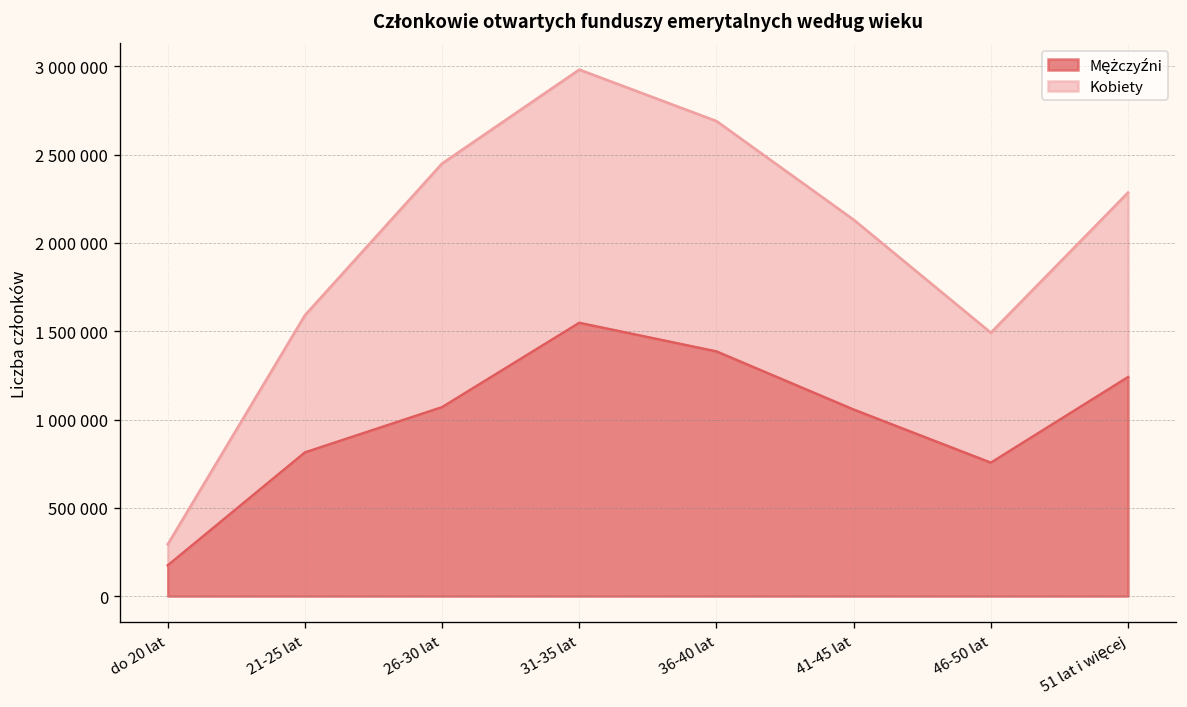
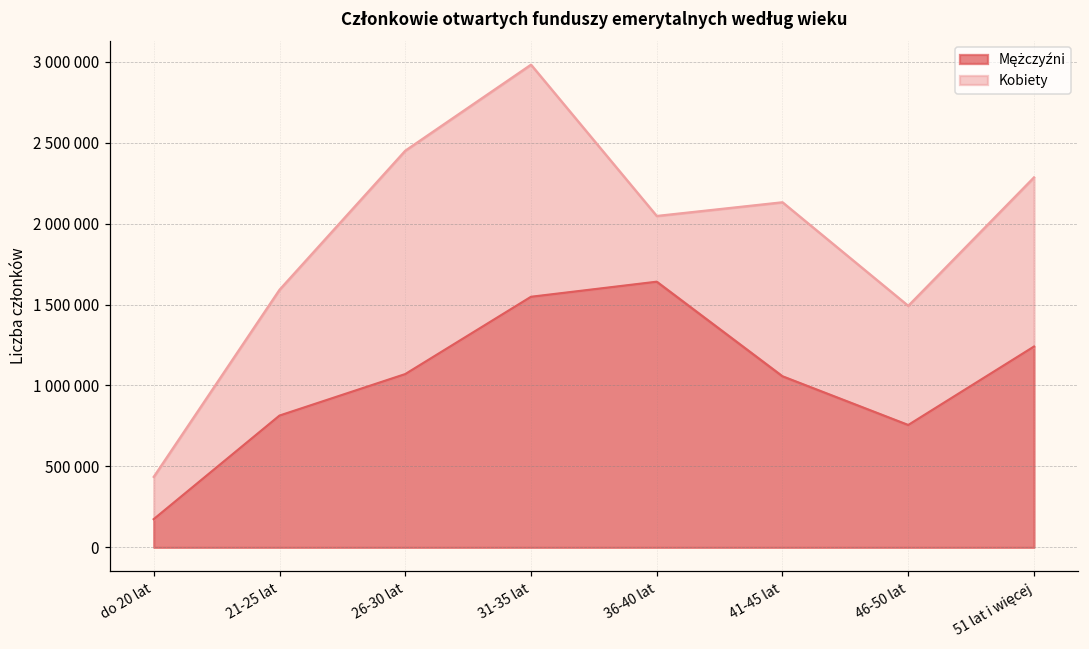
Kobiety, do 20 lat: 120000 -> 260000
Mężczyźni, 36-40 lat: 1390000 -> 1640000
Kobiety, 36-40 lat: 1300000 -> 410000
